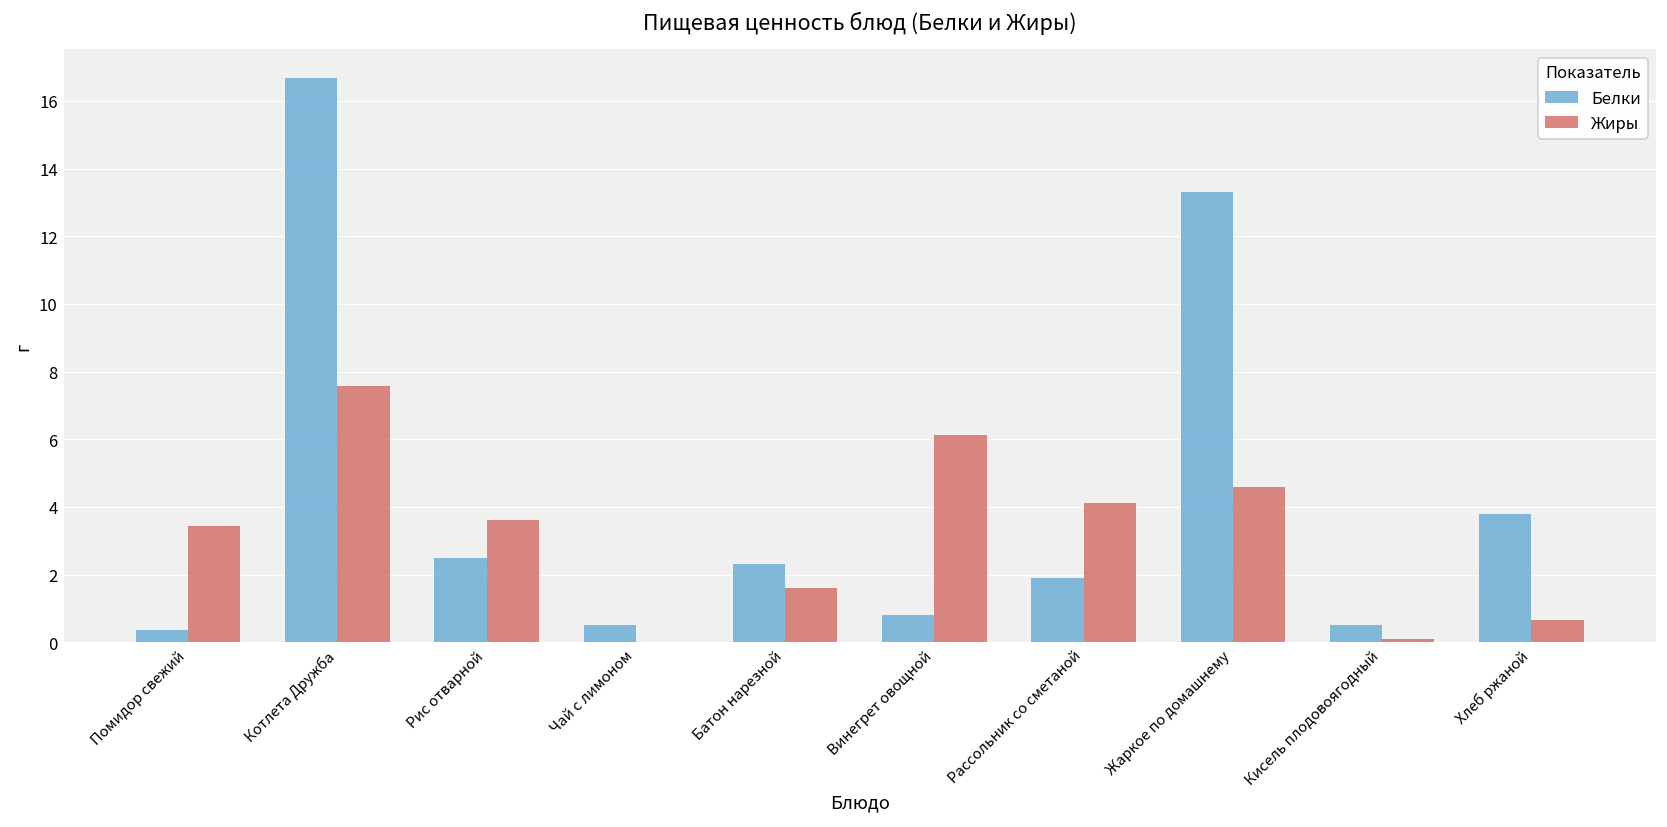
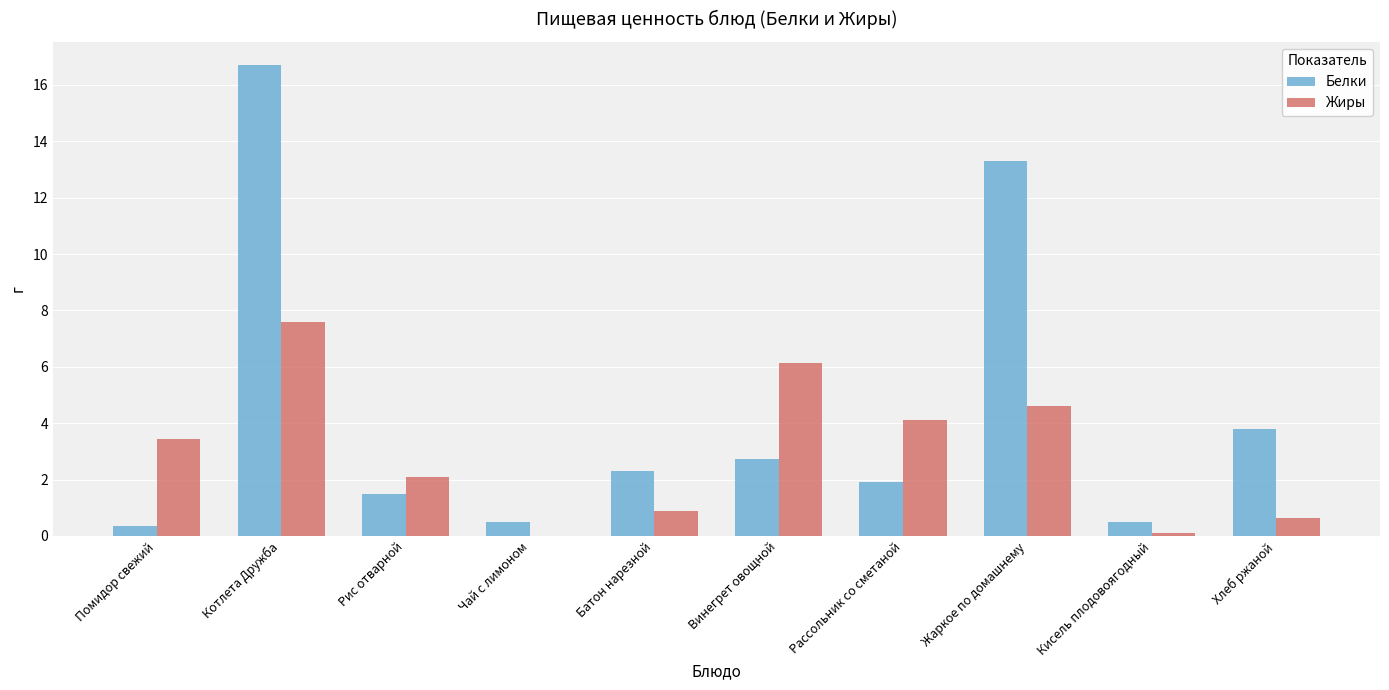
Белки, Рис отварной: 2.5 -> 1.5
Жиры, Рис отварной: 3.6 -> 2.1
Жиры, Батон нарезной: 1.6 -> 0.9
Белки, Винегрет овощной: 0.8 -> 2.7
